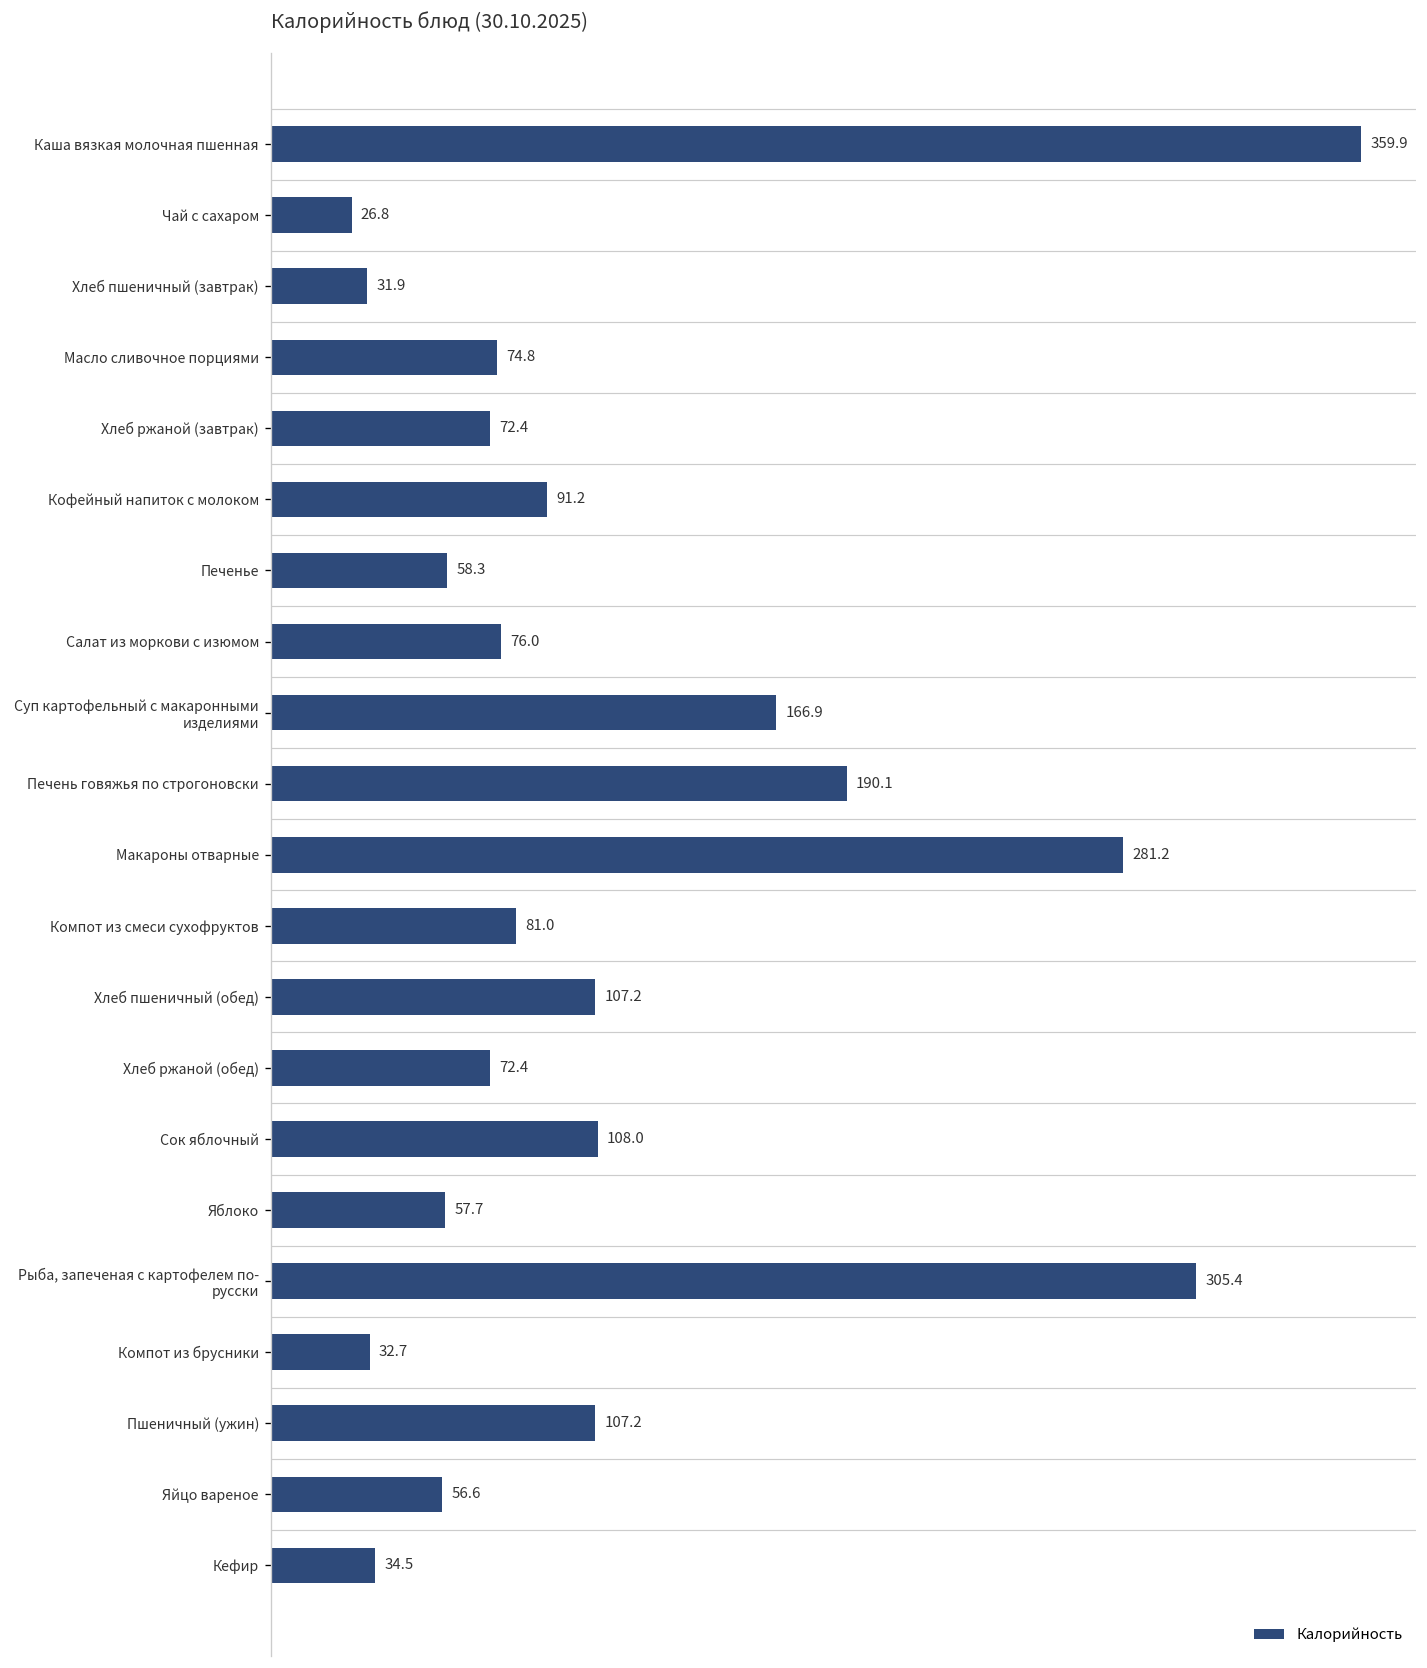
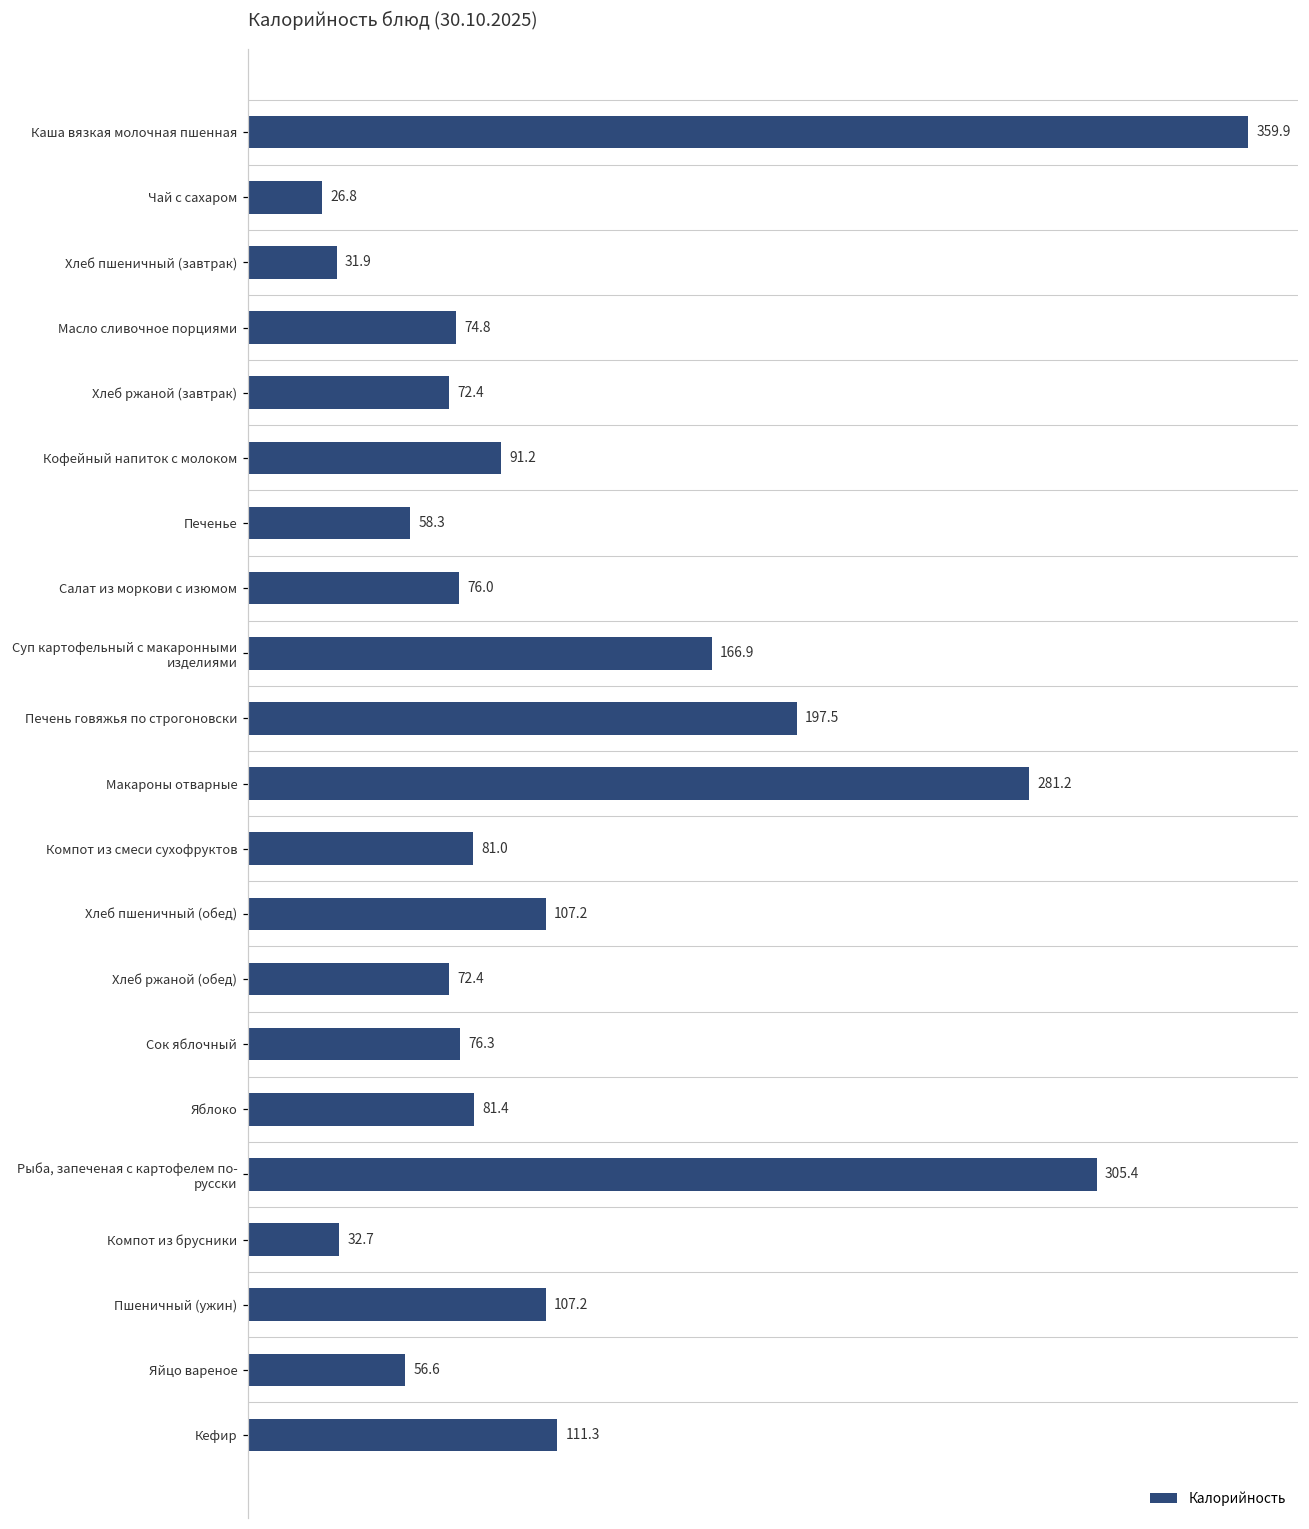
Печень говяжья по строгоновски: 190.1 -> 197.5
Сок яблочный: 108.0 -> 76.3
Яблоко: 57.7 -> 81.4
Кефир: 34.5 -> 111.3
